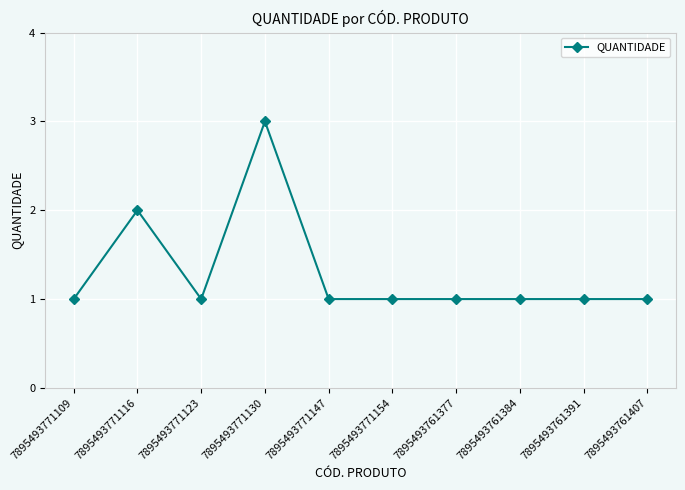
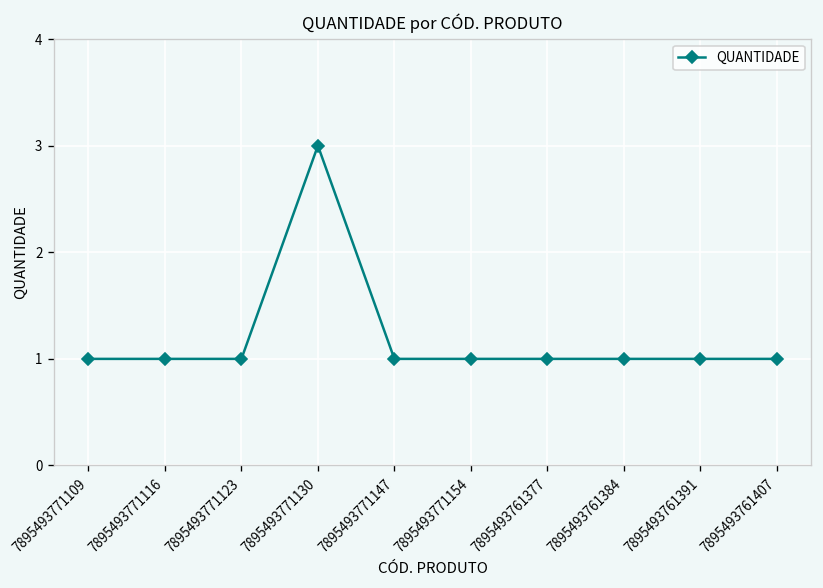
7895493771116: 2 -> 1
